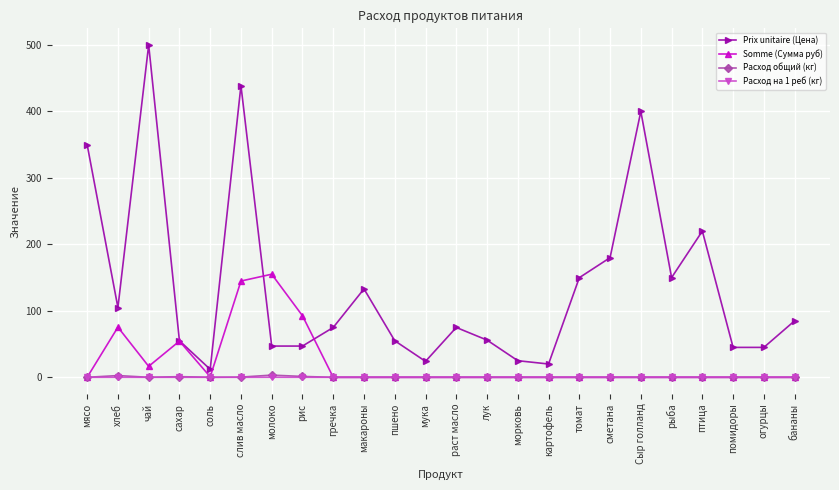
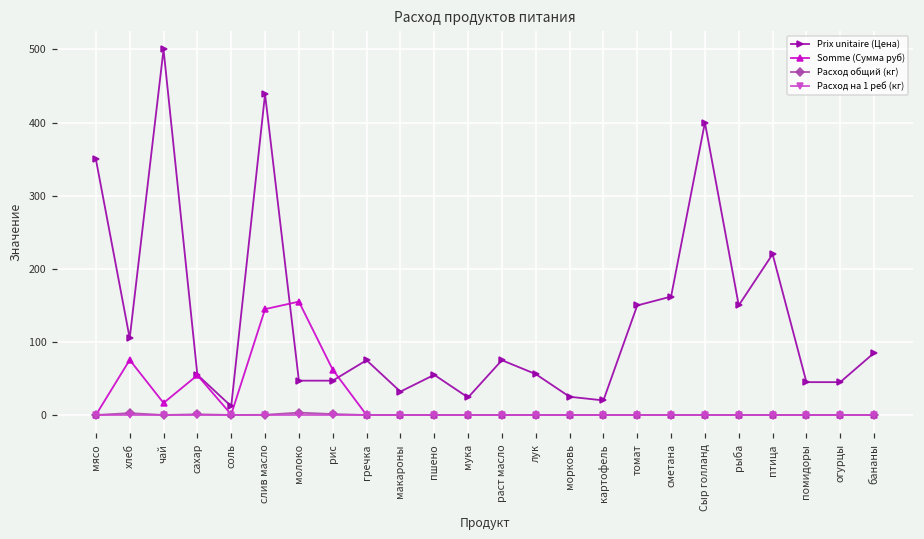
Somme (Сумма руб), рис: 90 -> 60
Prix unitaire (Цена), макароны: 130 -> 30
Prix unitaire (Цена), сметана: 180 -> 160
